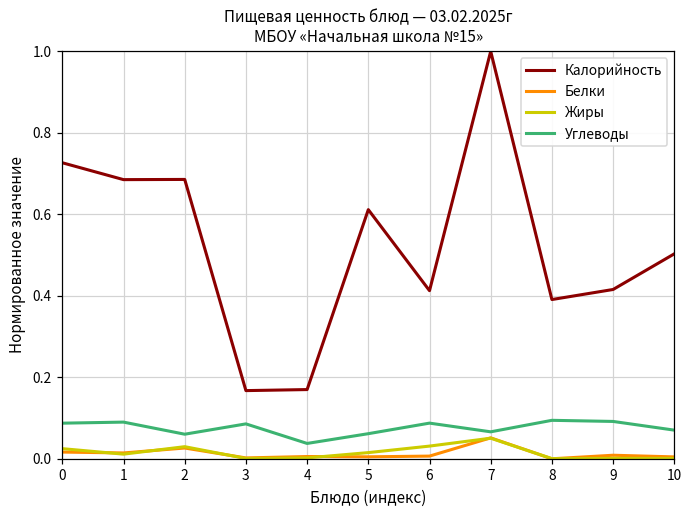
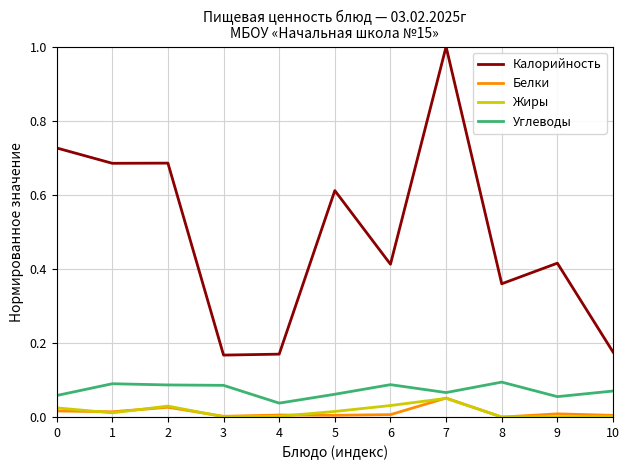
Углеводы, 0: 0.09 -> 0.06
Углеводы, 2: 0.06 -> 0.09
Калорийность, 8: 0.39 -> 0.36
Углеводы, 9: 0.09 -> 0.06
Калорийность, 10: 0.50 -> 0.18
